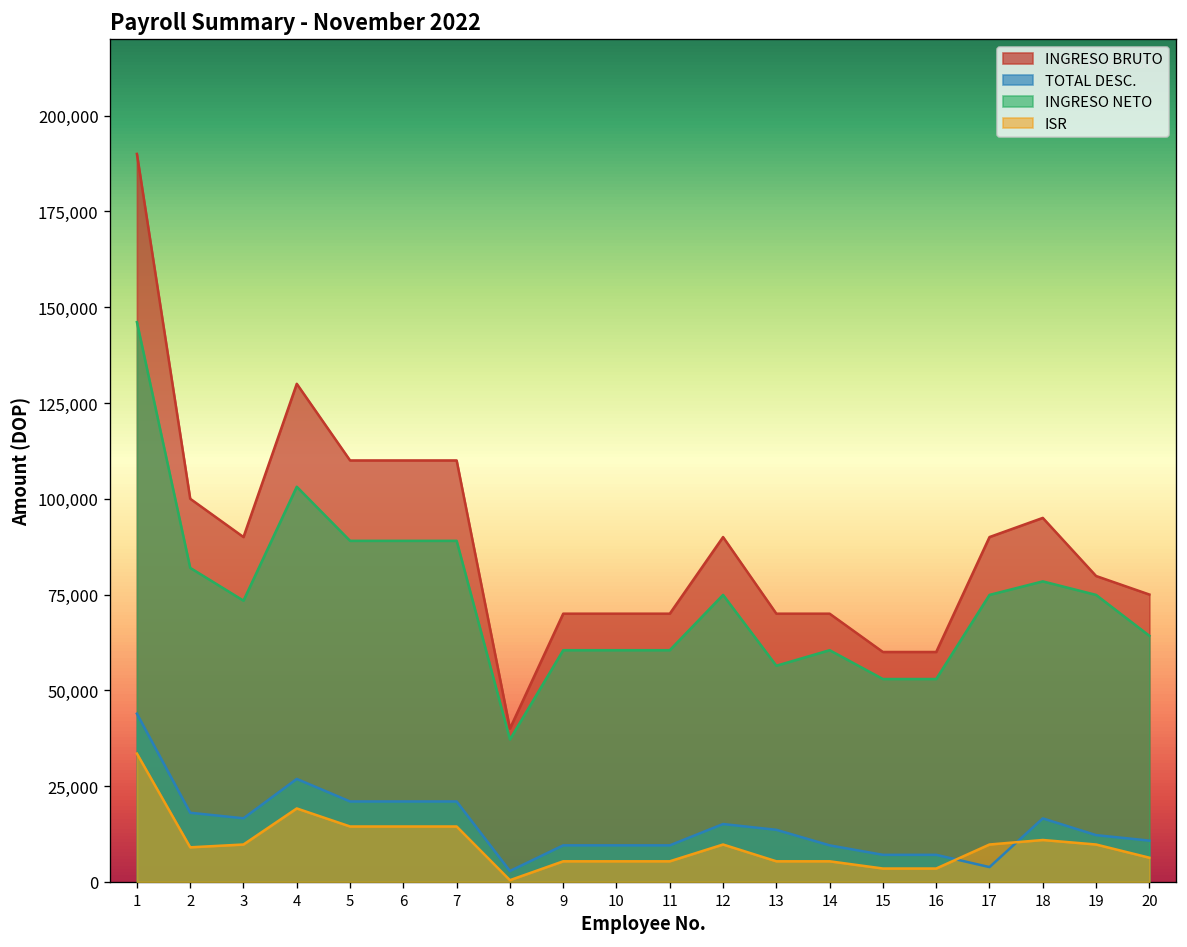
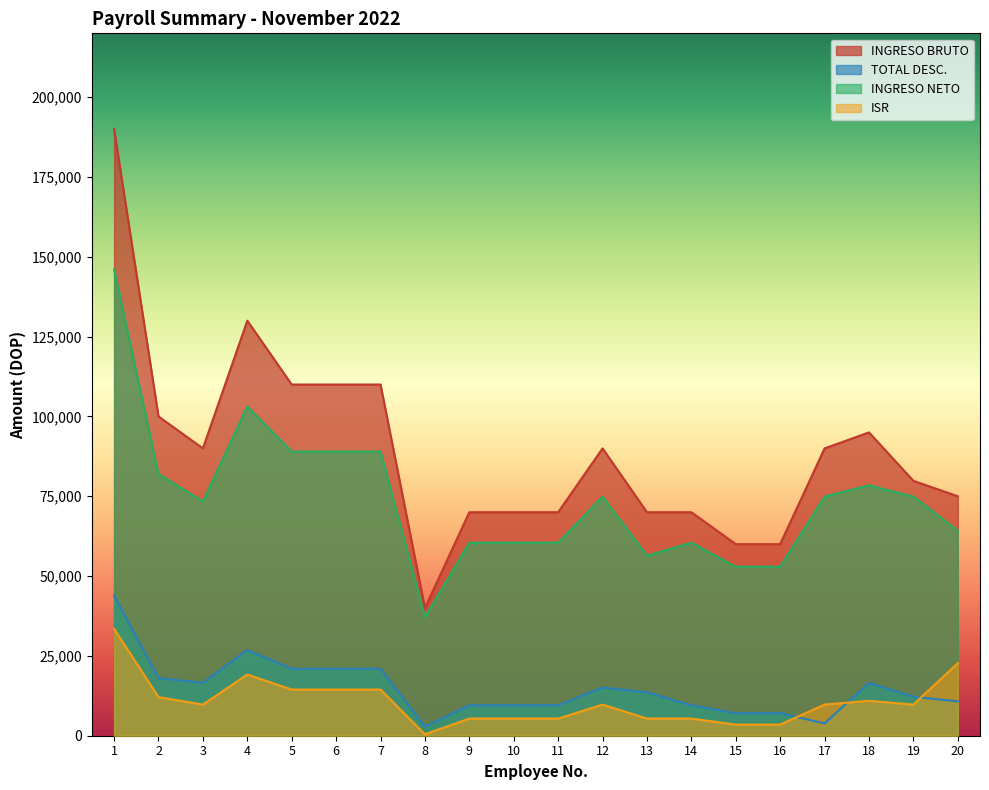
ISR, 2: 9,000 -> 12,000
ISR, 20: 6,000 -> 23,000
